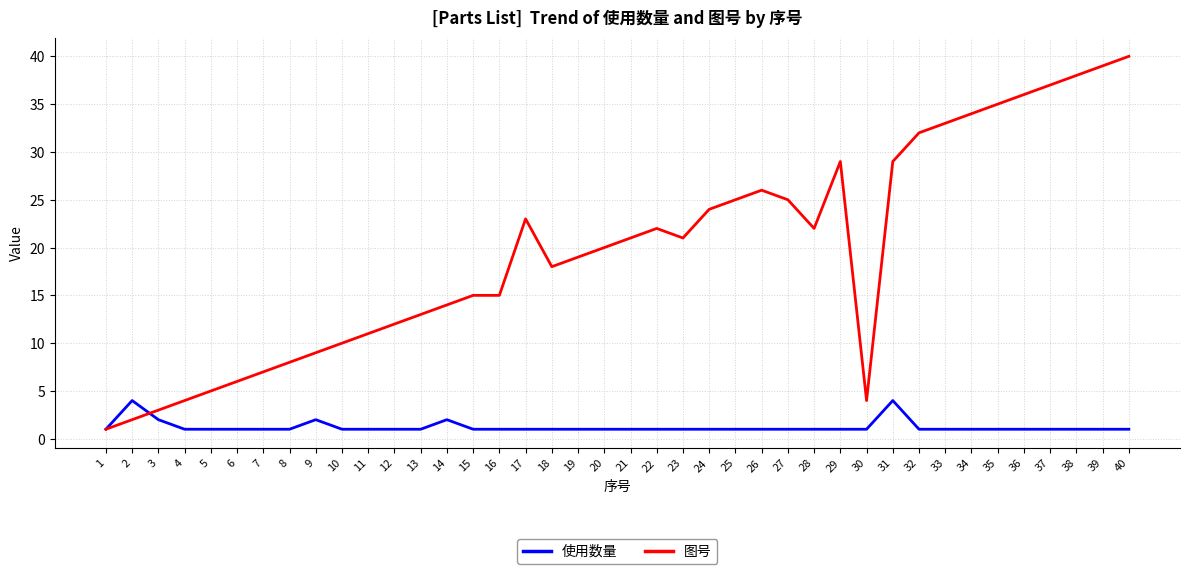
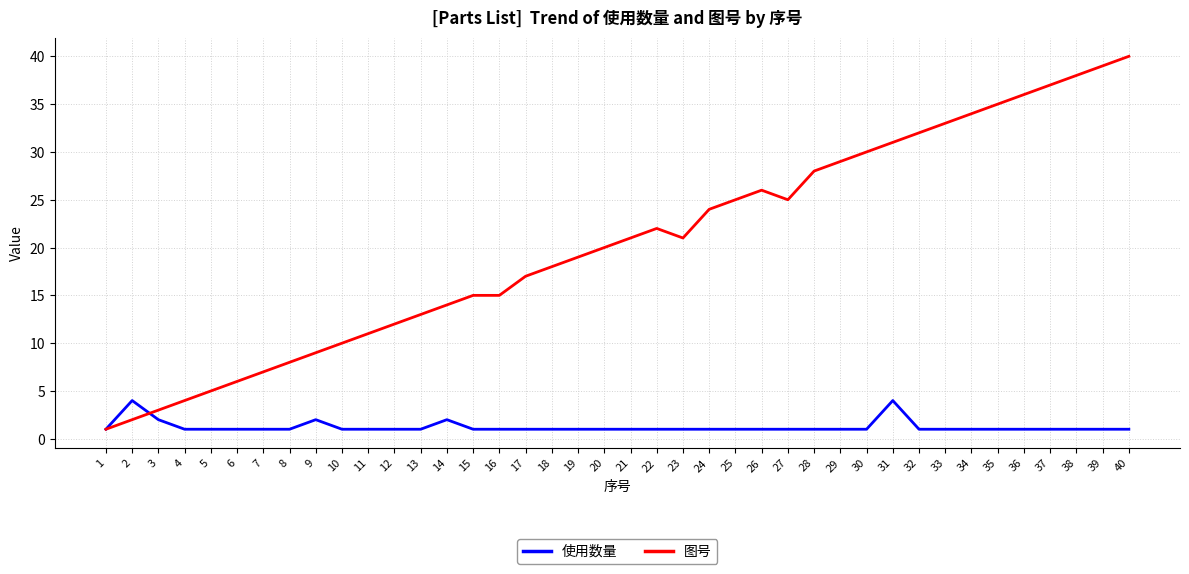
图号, 17: 23 -> 17
图号, 28: 22 -> 28
图号, 30: 4 -> 30
图号, 31: 29 -> 31
